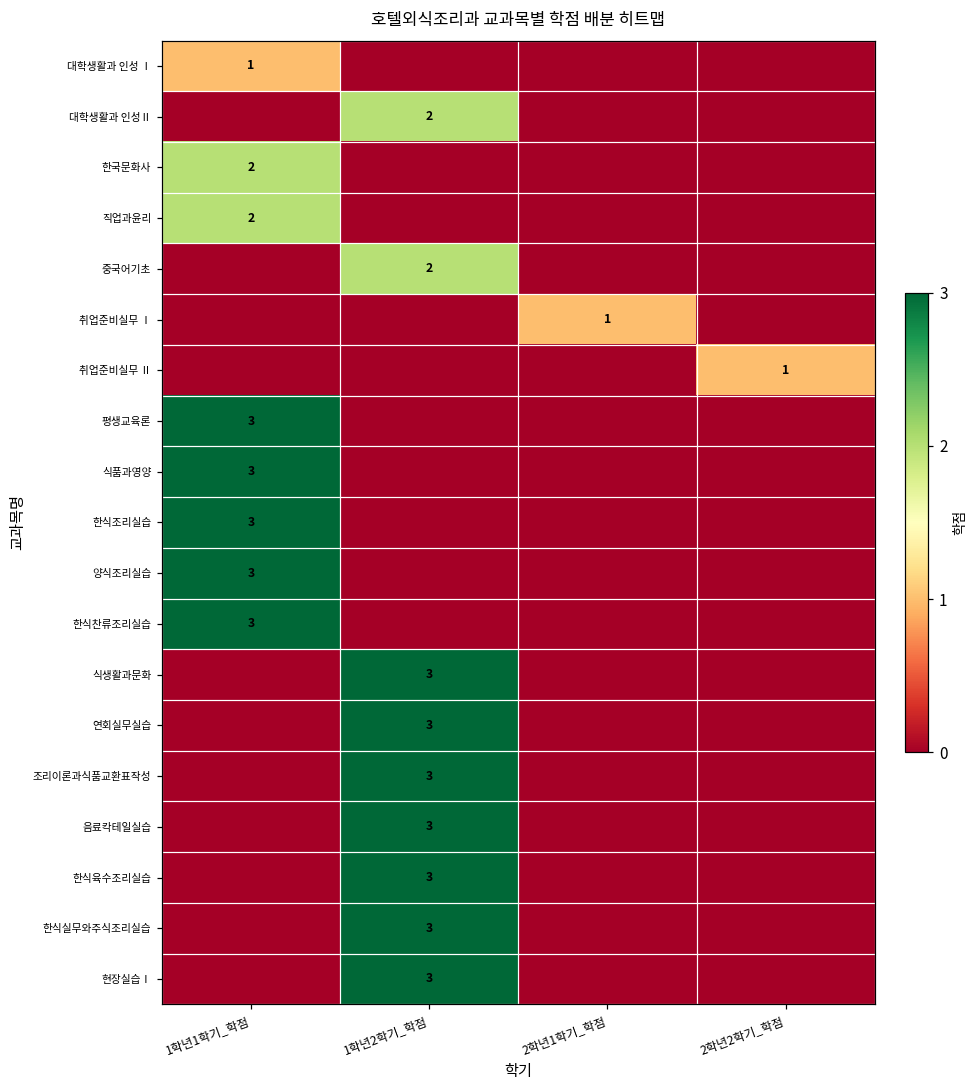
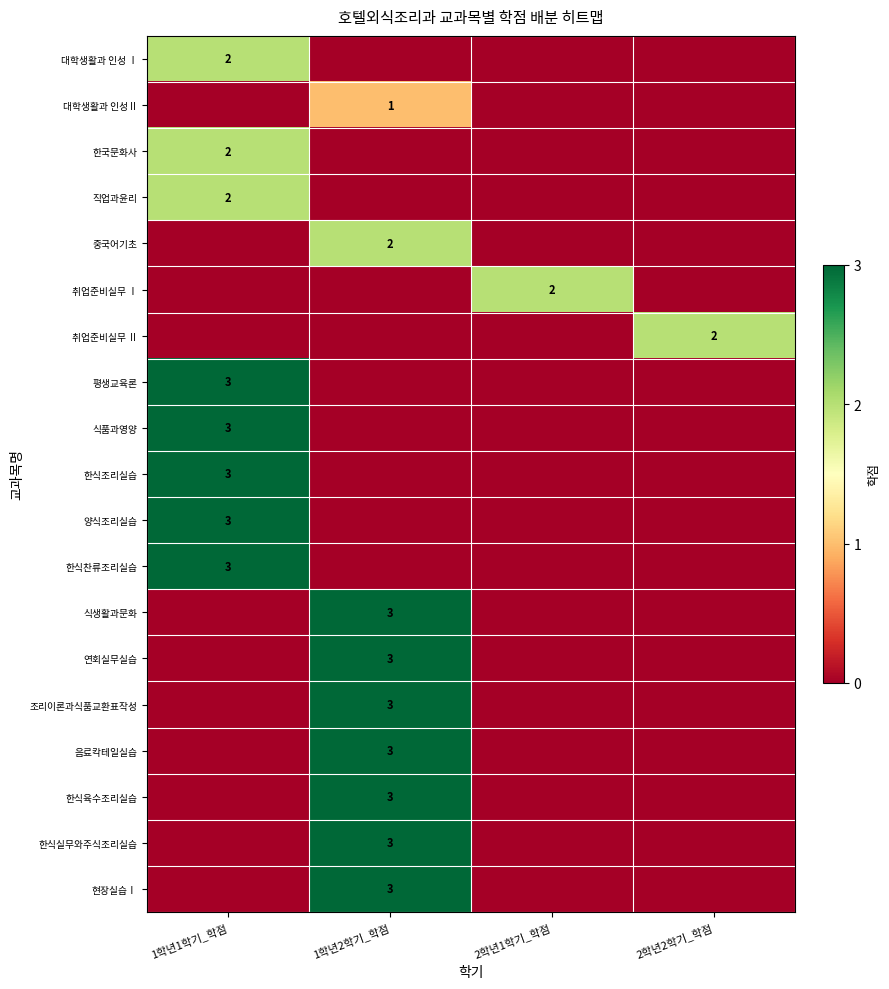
대학생활과 인성 Ⅰ, 1학년1학기_학점: 1 -> 2
대학생활과 인성Ⅱ, 1학년2학기_학점: 2 -> 1
취업준비실무 Ⅰ, 2학년1학기_학점: 1 -> 2
취업준비실무 Ⅱ, 2학년2학기_학점: 1 -> 2
